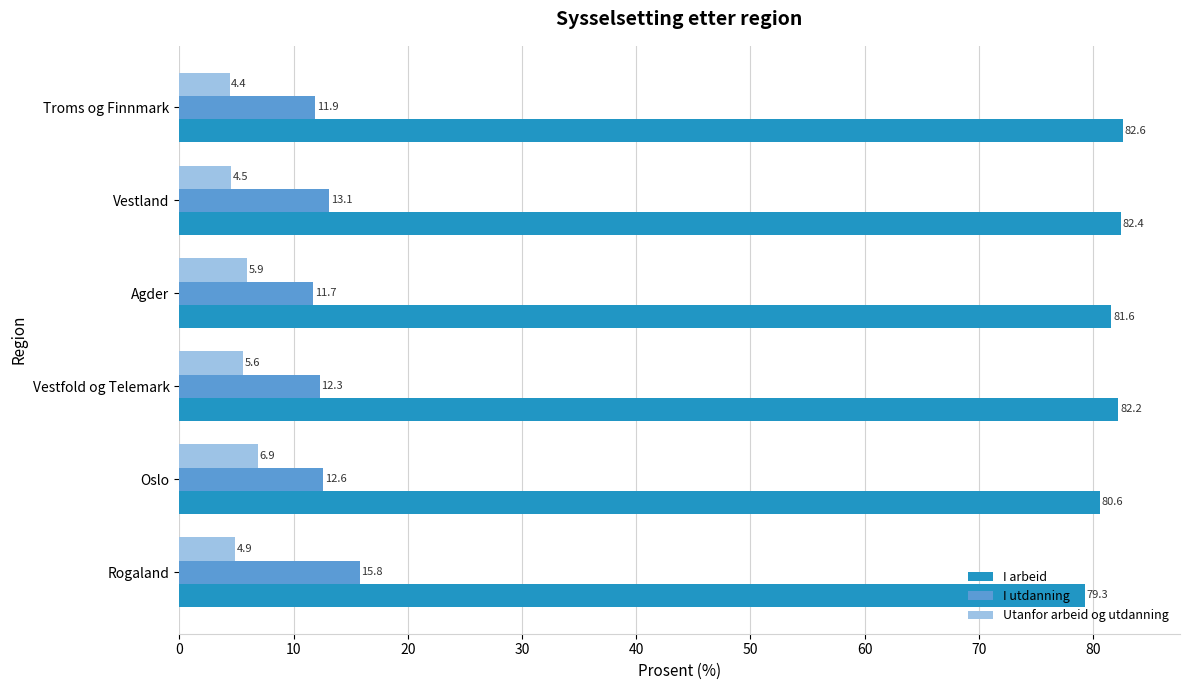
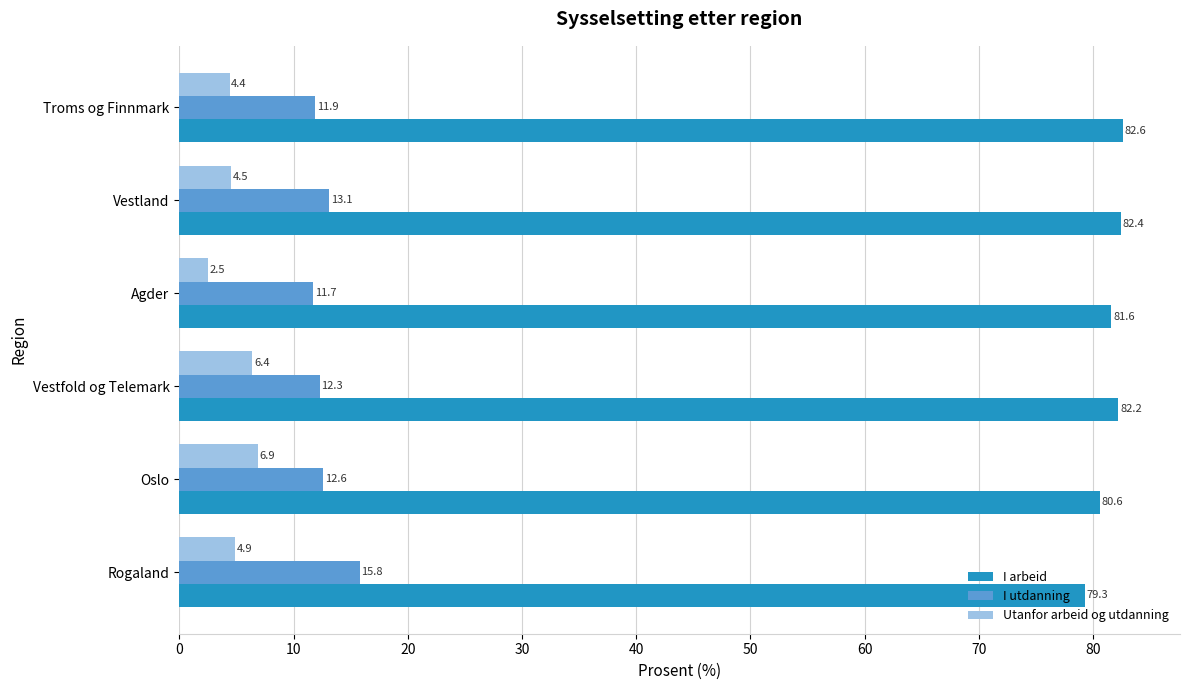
Utanfor arbeid og utdanning, Agder: 5.9 -> 2.5
Utanfor arbeid og utdanning, Vestfold og Telemark: 5.6 -> 6.4
